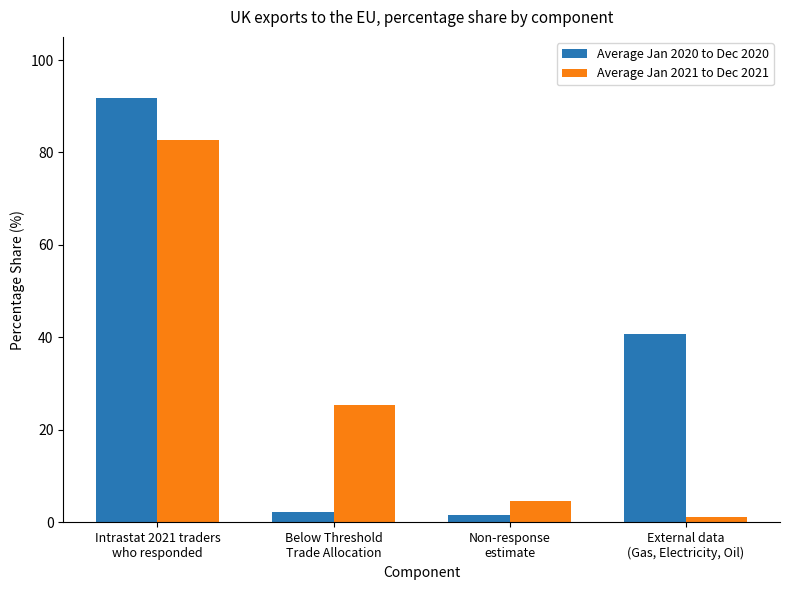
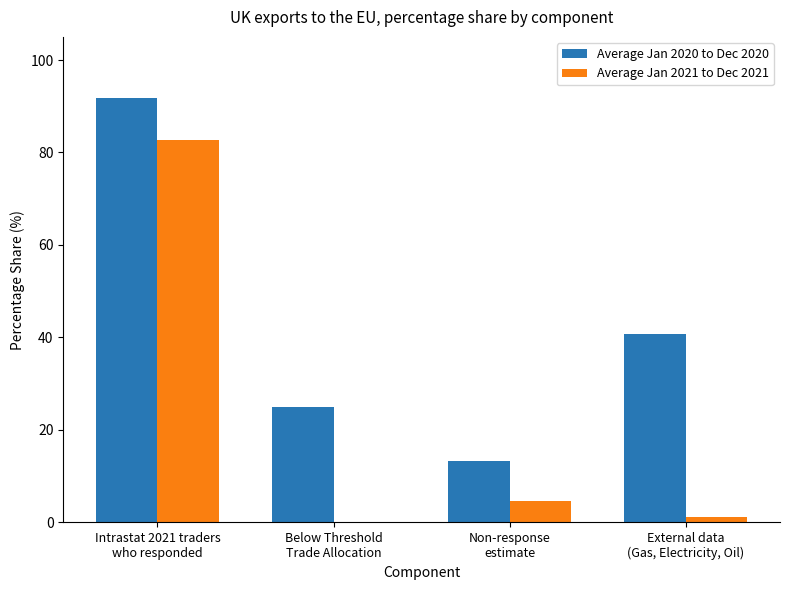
Average Jan 2020 to Dec 2020, Below Threshold Trade Allocation: 2 -> 25
Average Jan 2021 to Dec 2021, Below Threshold Trade Allocation: 25 -> 0
Average Jan 2020 to Dec 2020, Non-response estimate: 2 -> 13
